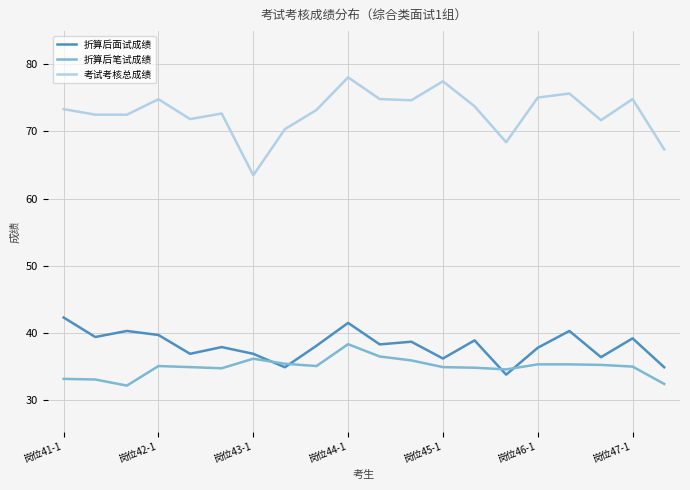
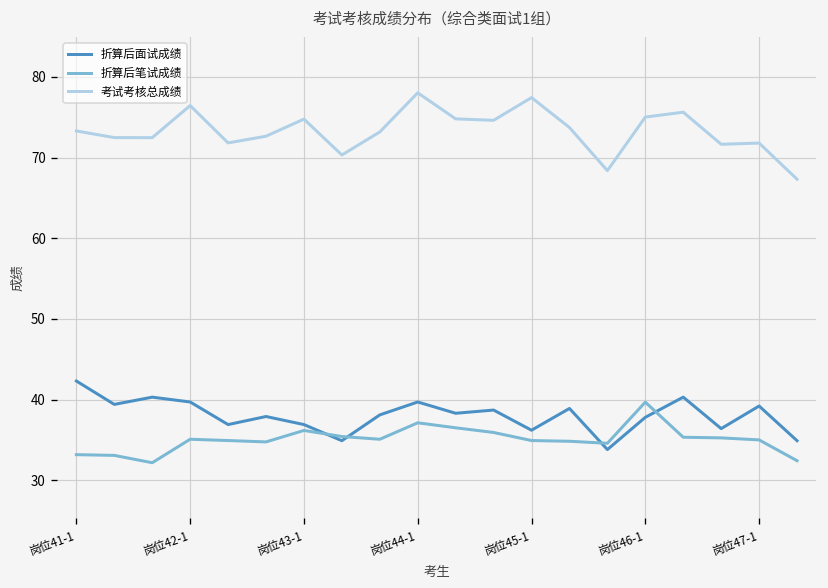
考试考核总成绩, 岗位42-1: 75 -> 76
考试考核总成绩, 岗位43-1: 63 -> 75
折算后面试成绩, 岗位44-1: 42 -> 40
折算后笔试成绩, 岗位44-1: 38 -> 37
折算后笔试成绩, 岗位46-1: 35 -> 40
考试考核总成绩, 岗位47-1: 75 -> 72
